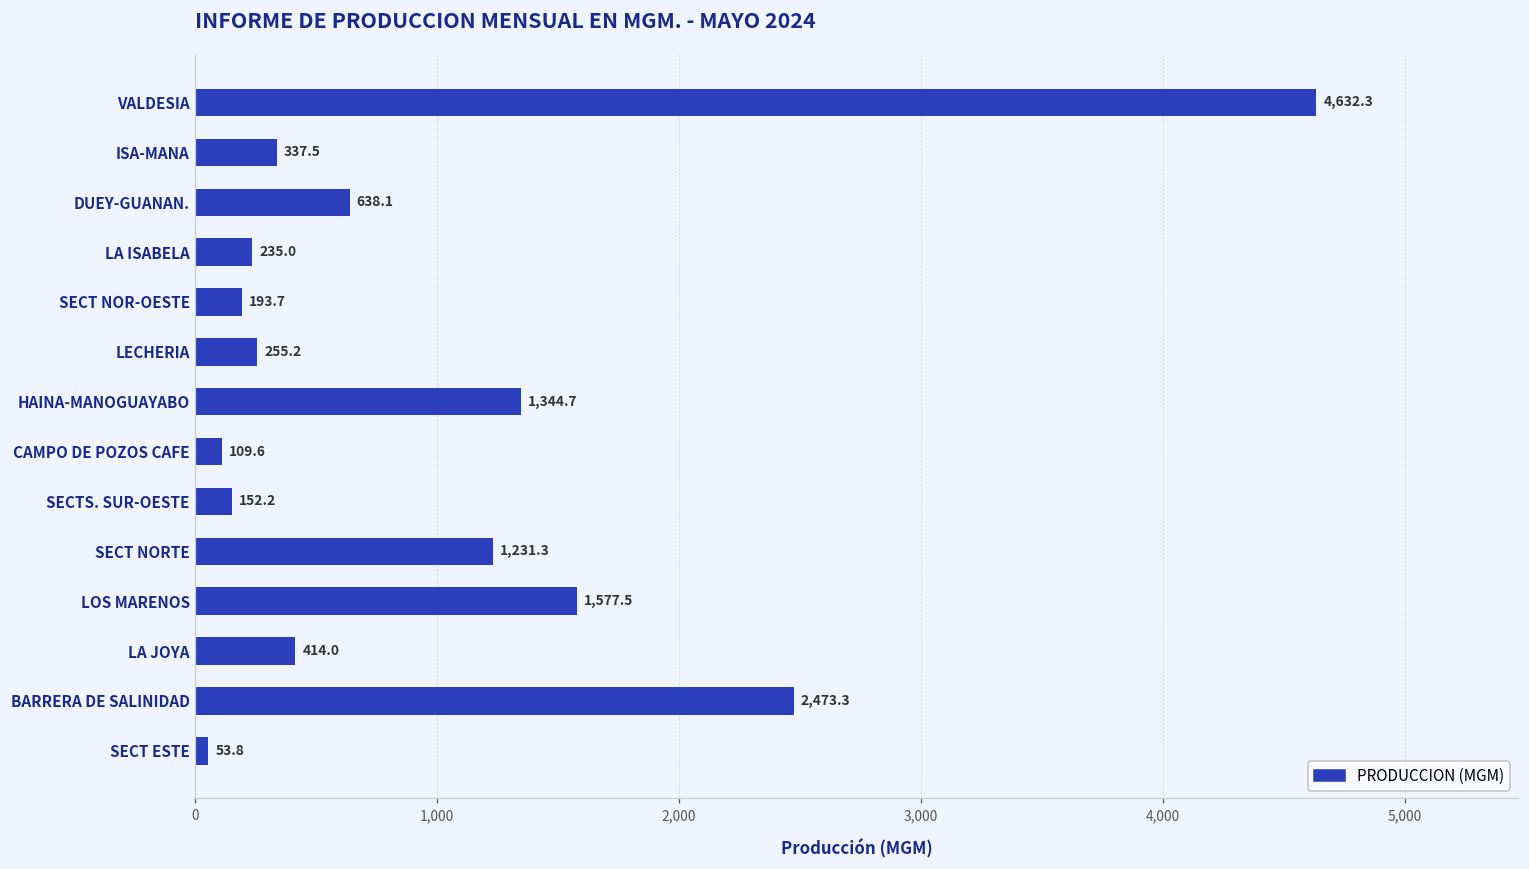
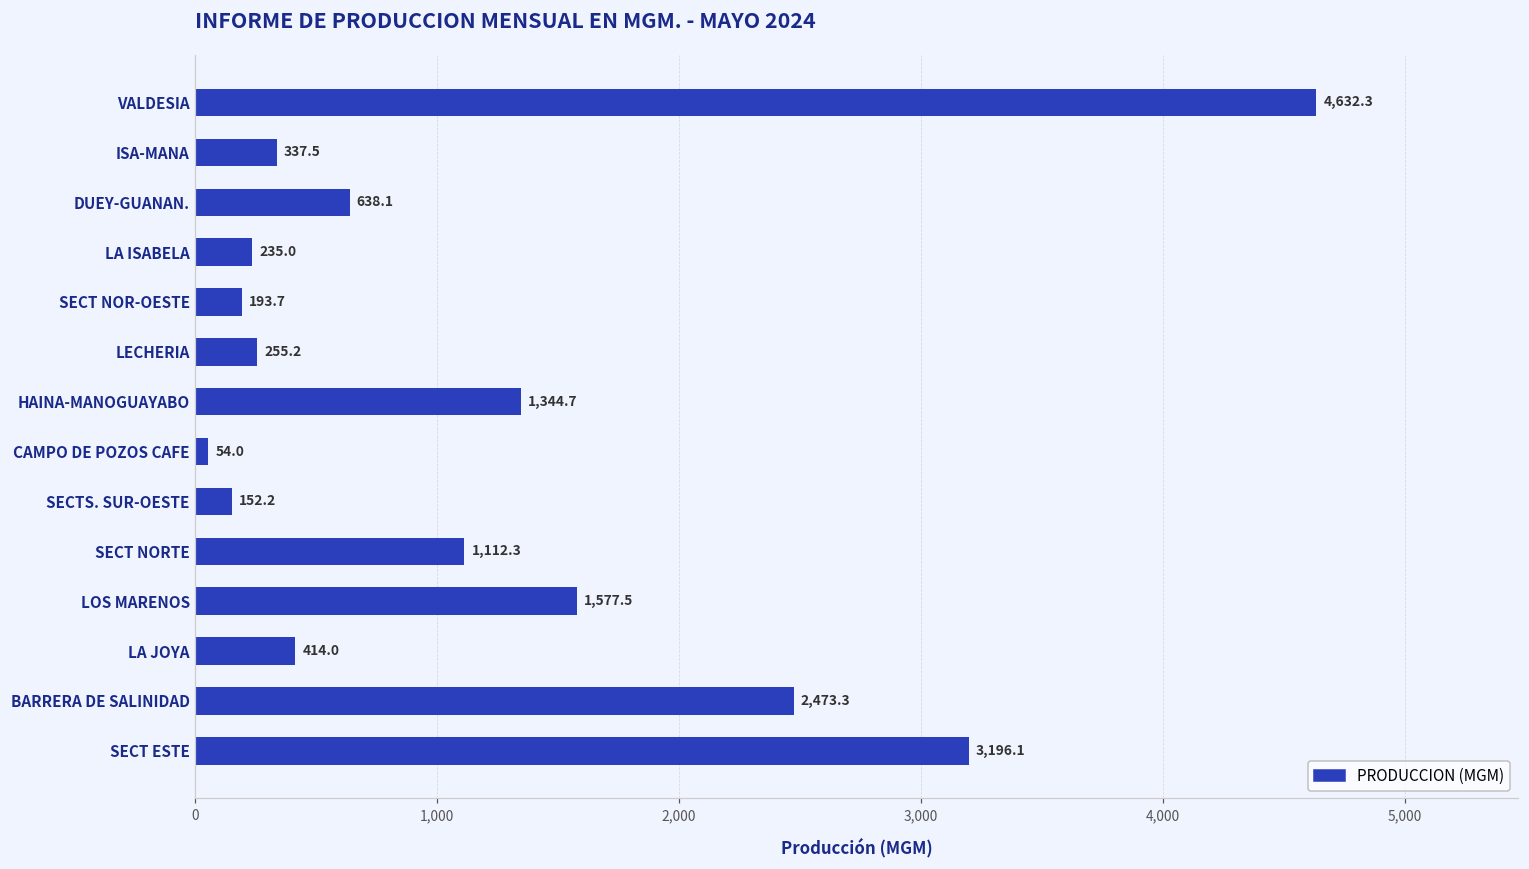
CAMPO DE POZOS CAFE: 109.6 -> 54.0
SECT NORTE: 1,231.3 -> 1,112.3
SECT ESTE: 53.8 -> 3,196.1
